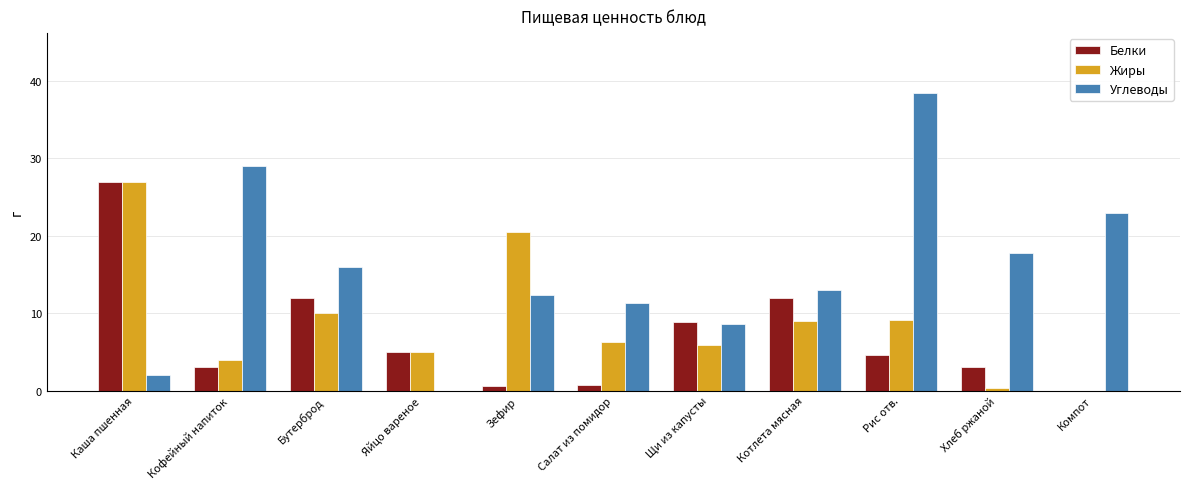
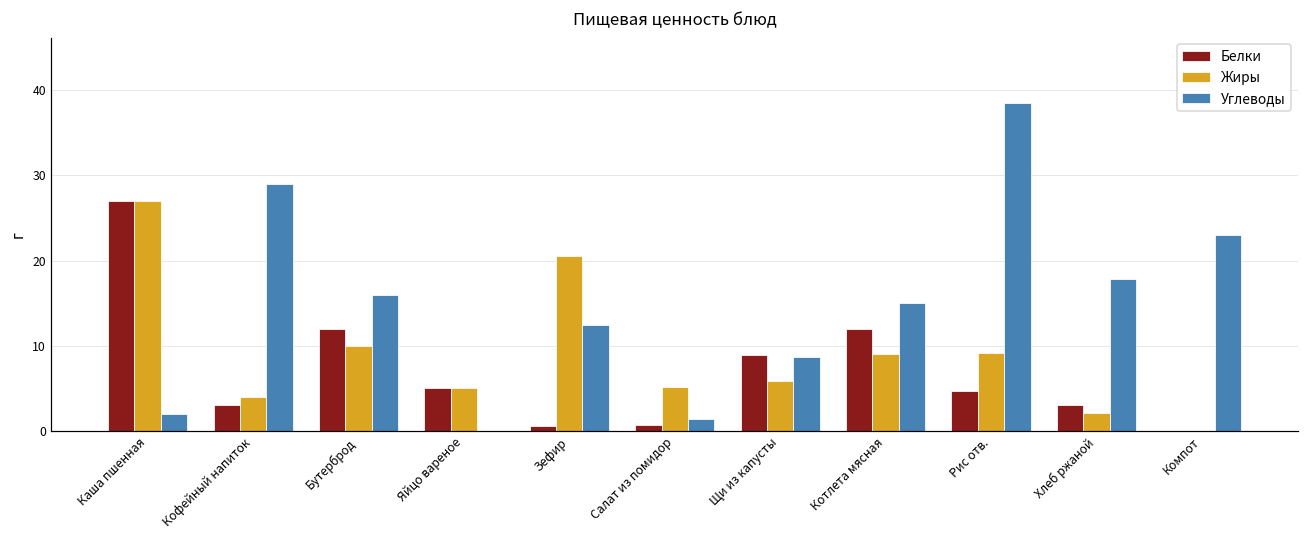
Жиры, Салат из помидор: 6 -> 5
Углеводы, Салат из помидор: 11 -> 1
Углеводы, Котлета мясная: 13 -> 15
Жиры, Хлеб ржаной: 0 -> 2
